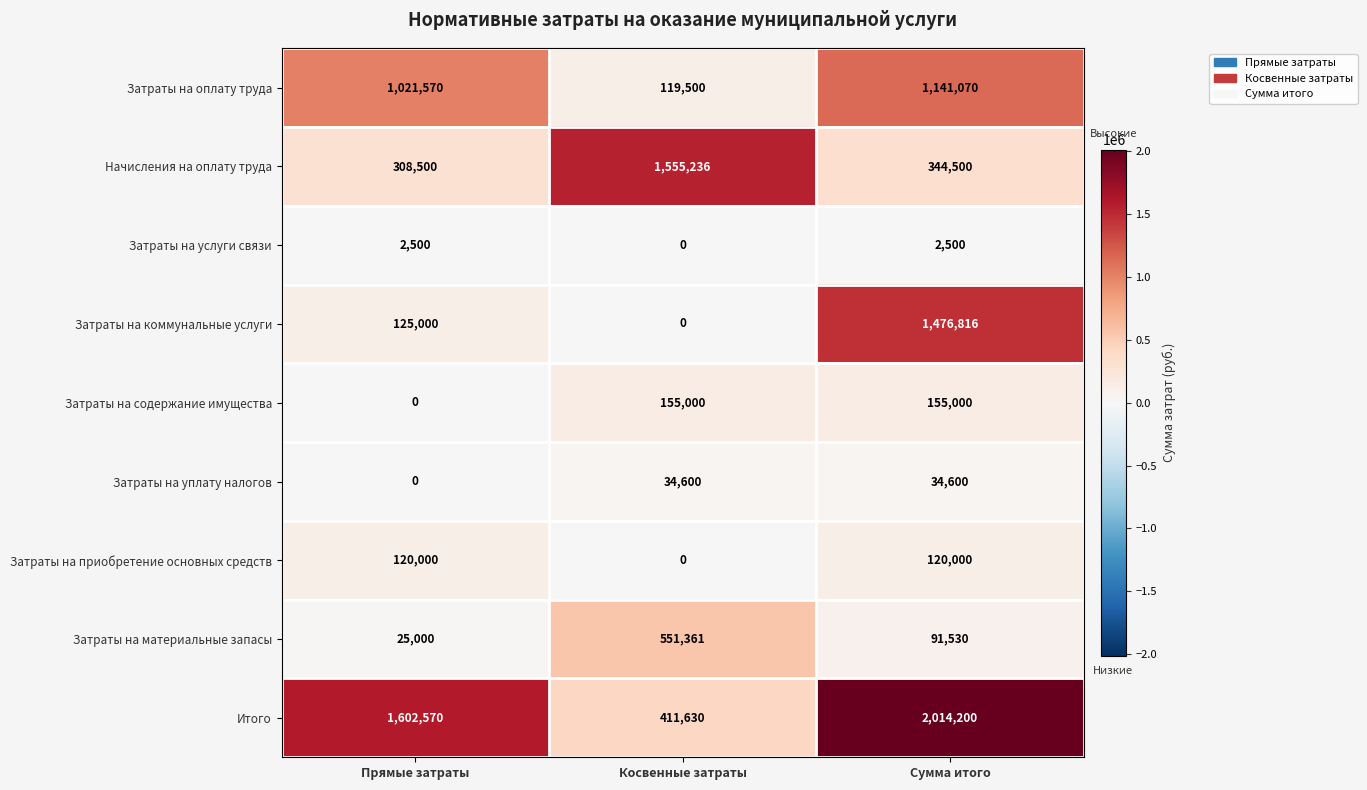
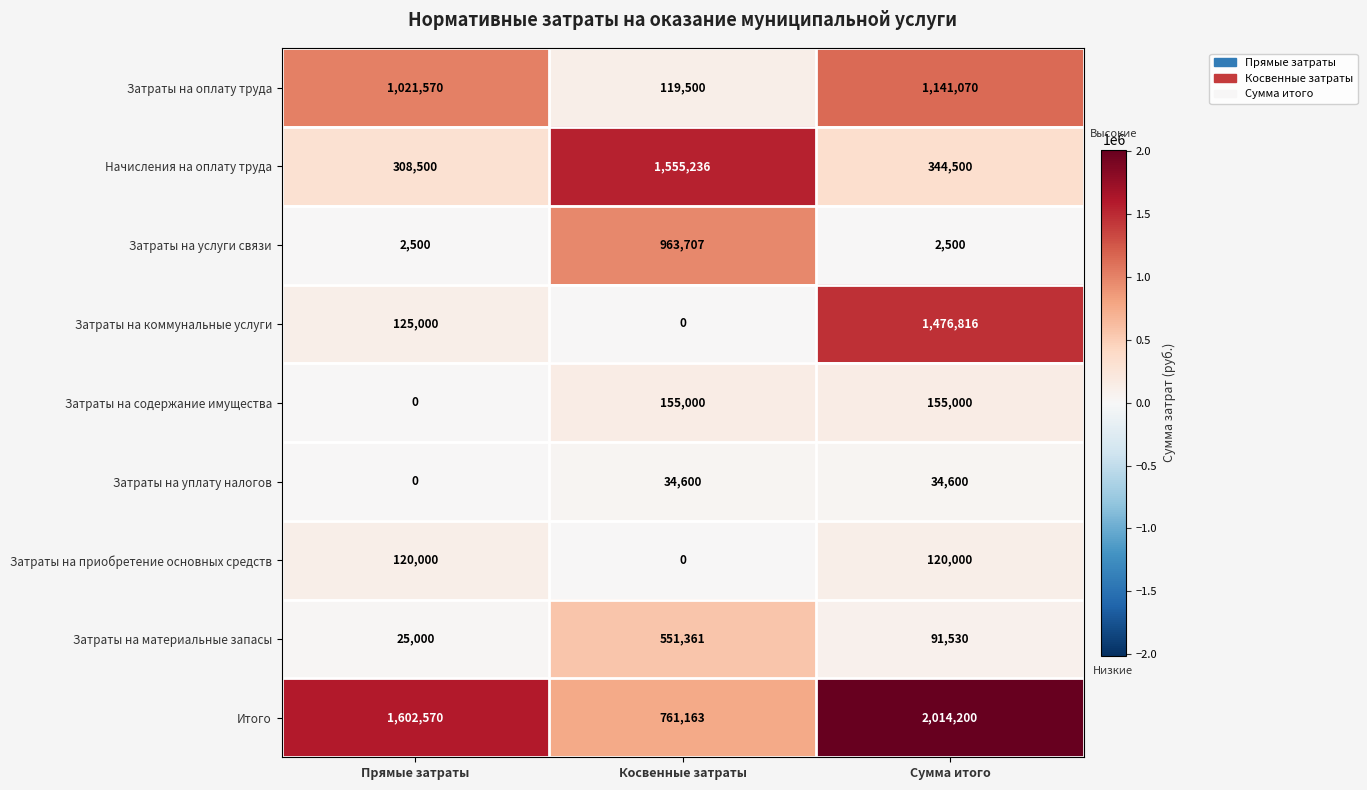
Затраты на услуги связи, Косвенные затраты: 0 -> 963,707
Итого, Косвенные затраты: 411,630 -> 761,163
